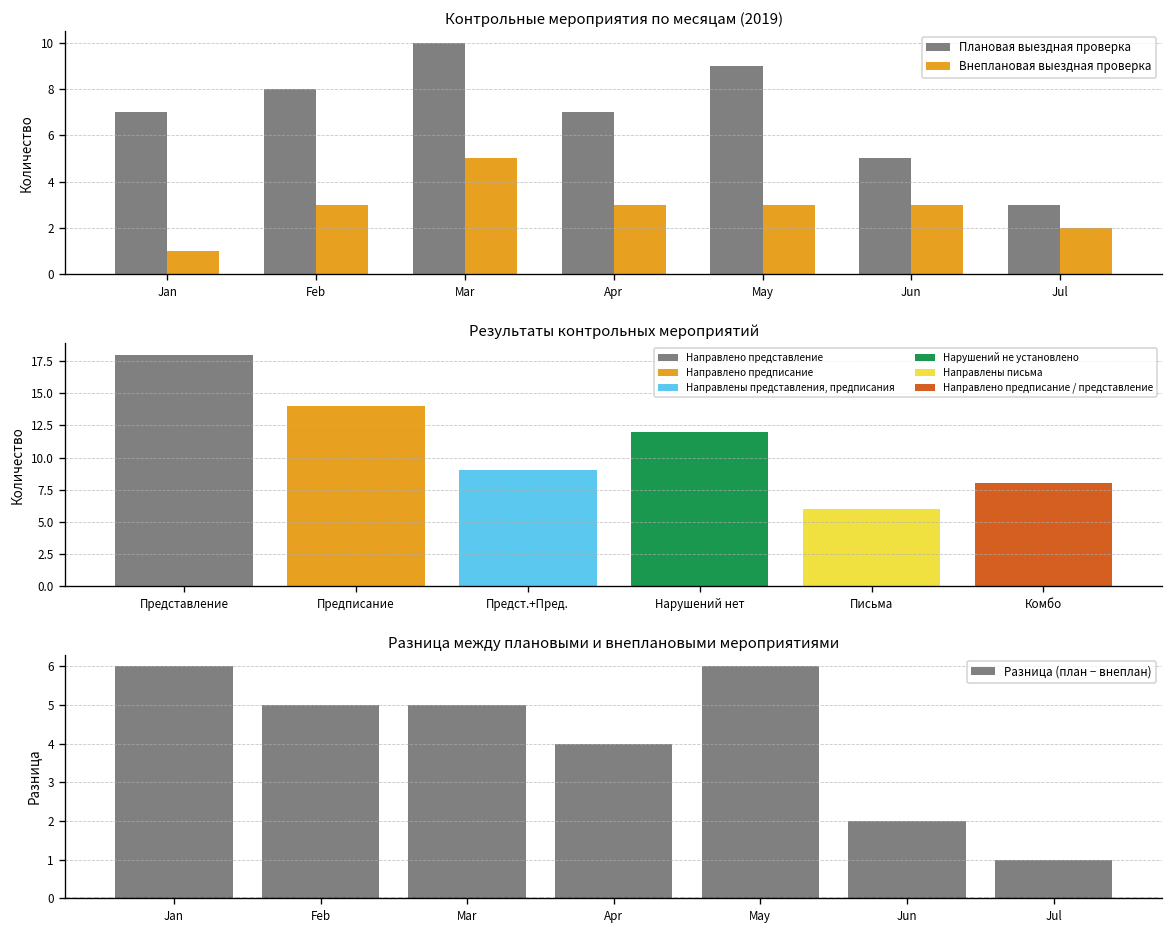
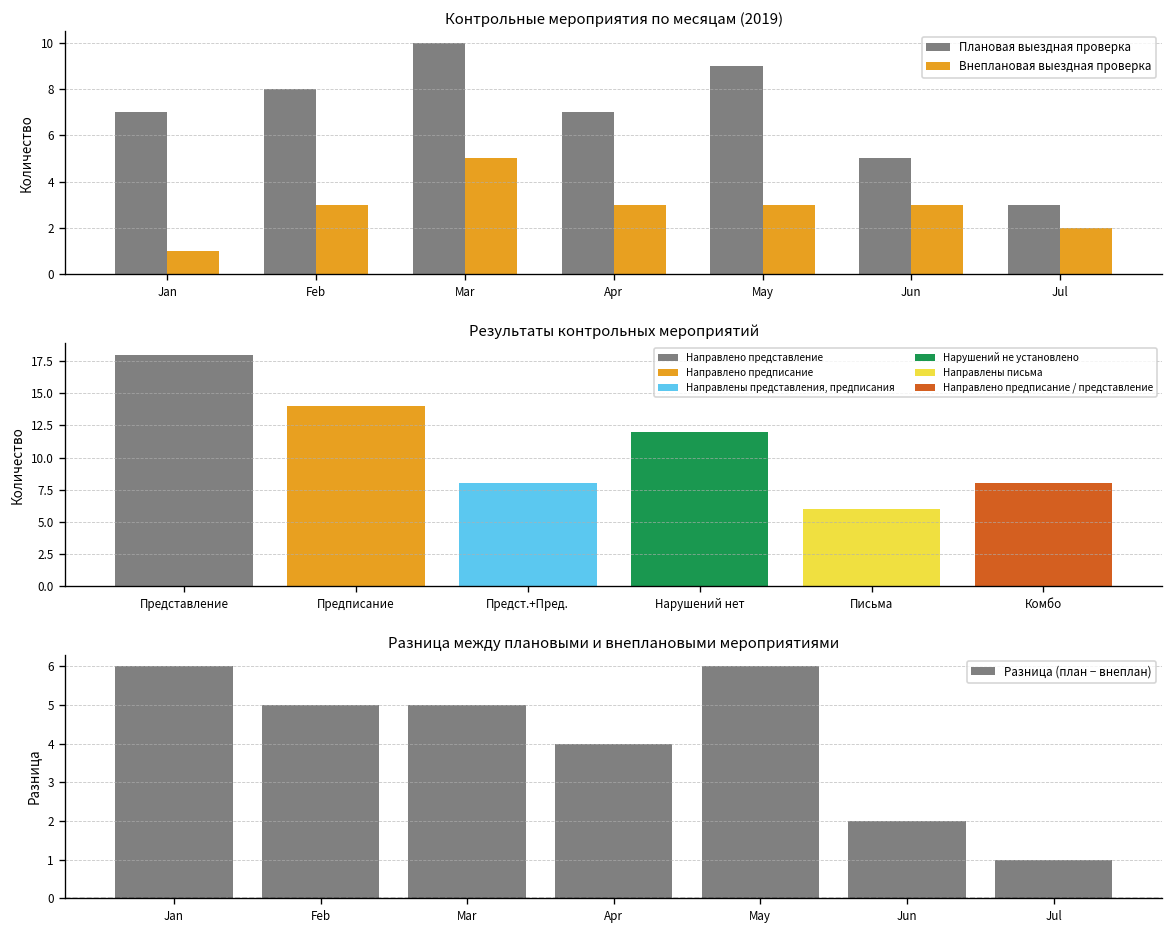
Результаты контрольных мероприятий, Предст.+Пред.: 9 -> 8
